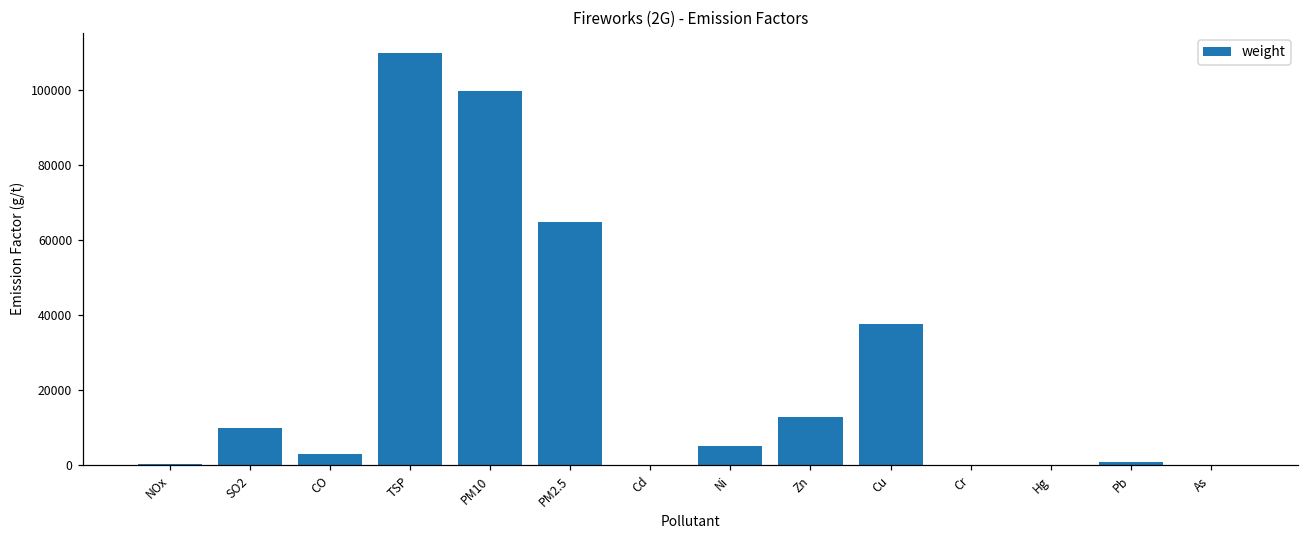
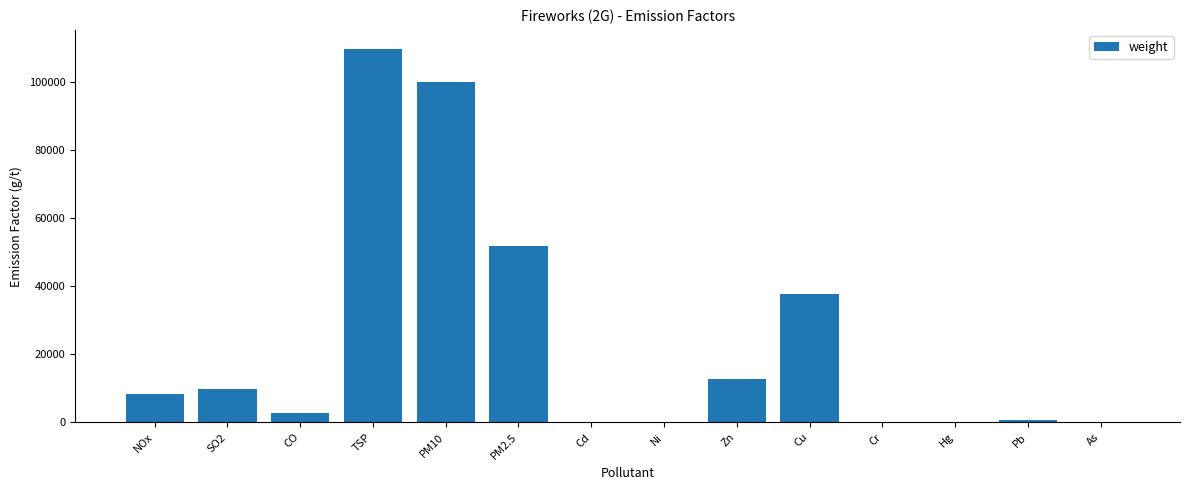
NOx: 0 -> 8000
PM2.5: 65000 -> 52000
Ni: 5000 -> 0
